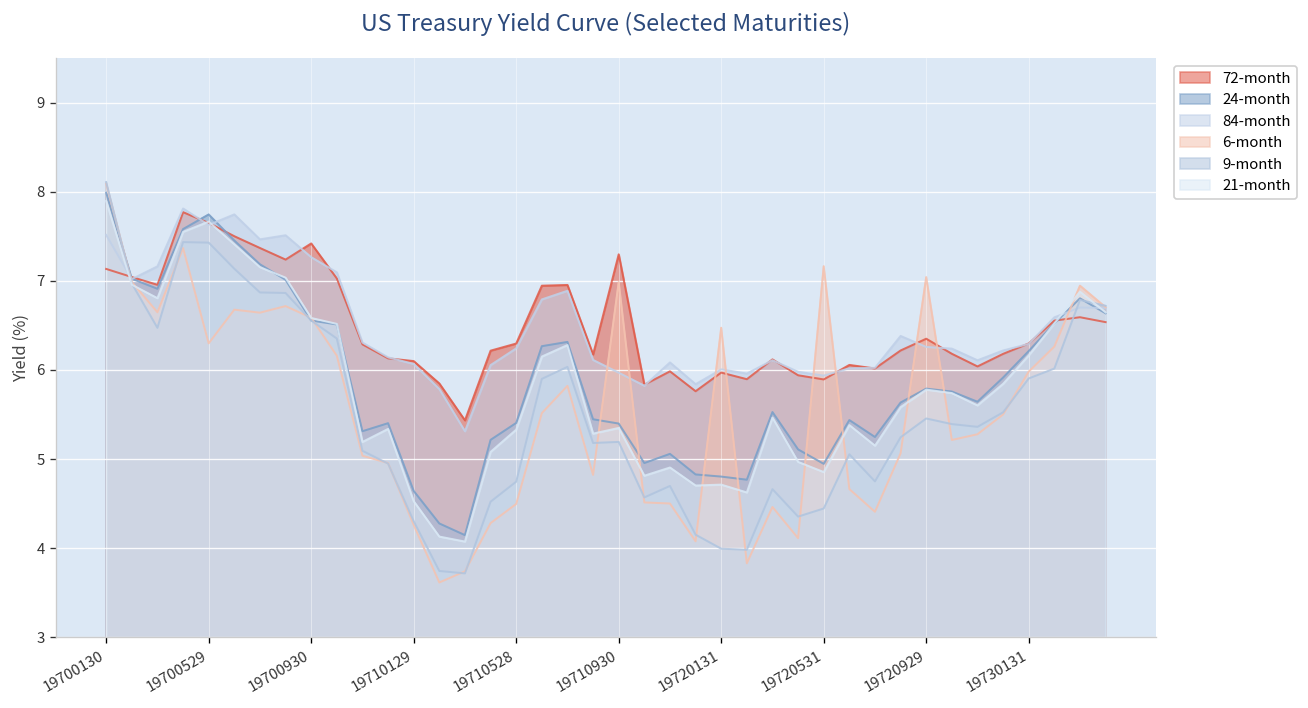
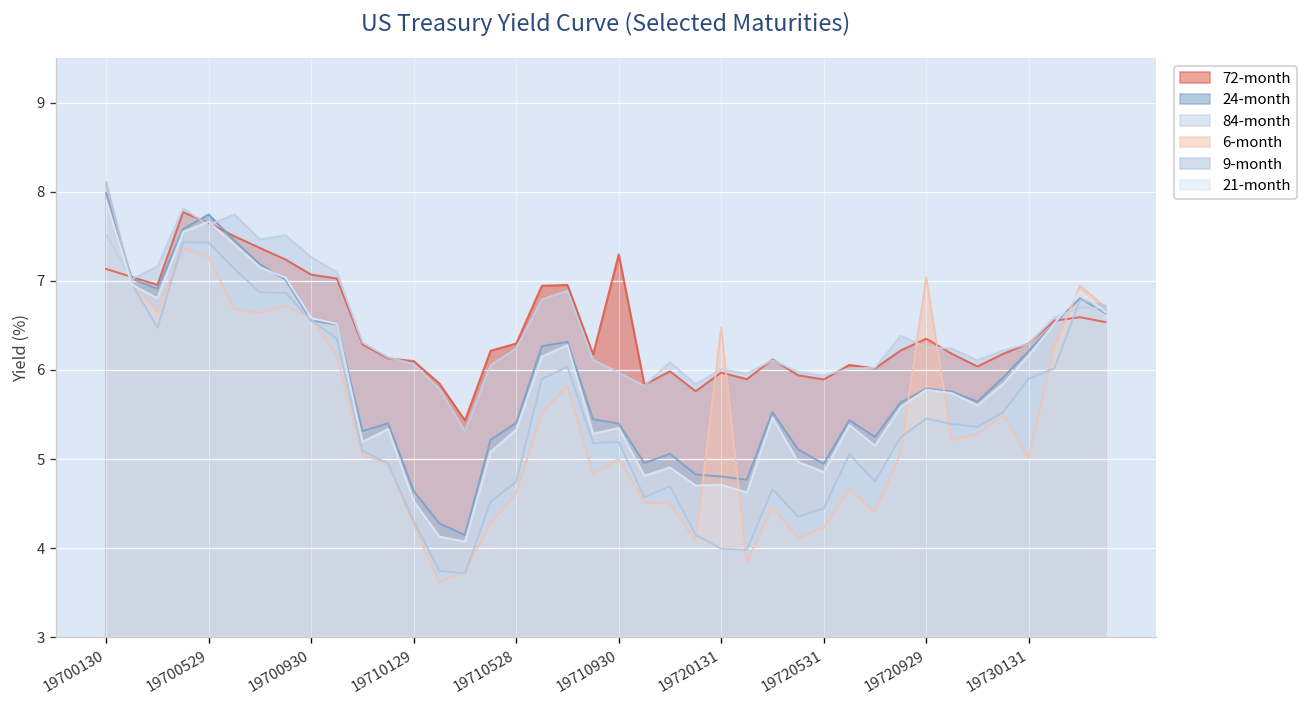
6-month, 19700529: 6.3 -> 7.3
72-month, 19700930: 7.4 -> 7.1
6-month, 19710528: 4.5 -> 4.6
6-month, 19710930: 7.0 -> 5.0
6-month, 19720531: 7.2 -> 4.2
6-month, 19730131: 6.0 -> 5.0
